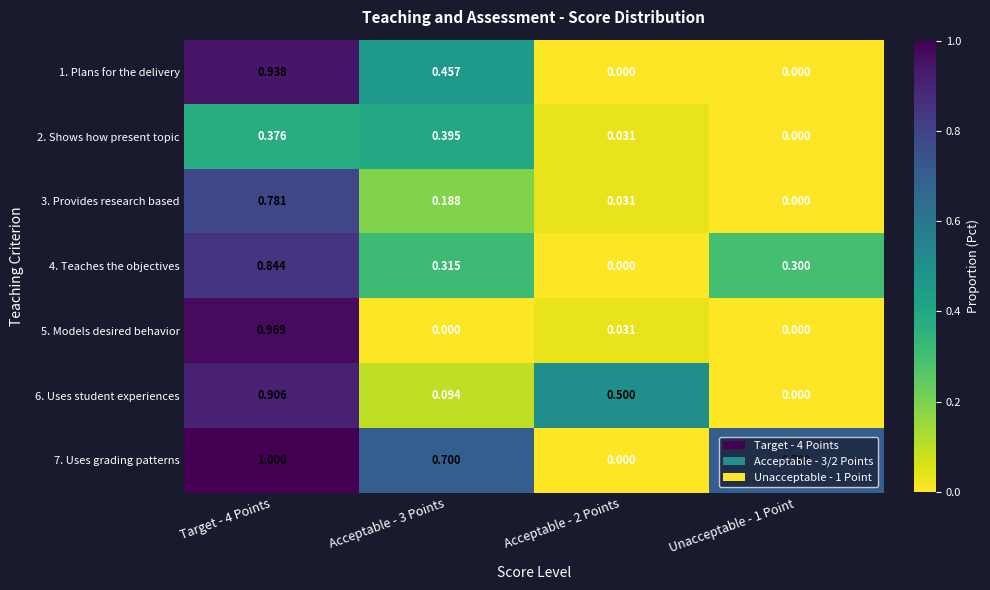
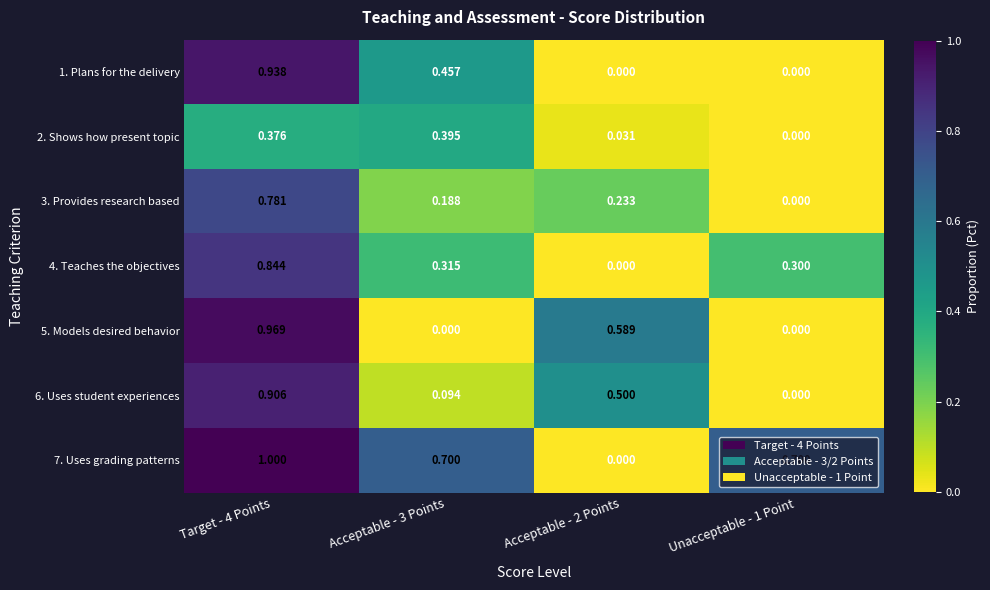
3. Provides research based, Acceptable - 2 Points: 0.031 -> 0.233
5. Models desired behavior, Acceptable - 2 Points: 0.031 -> 0.589
